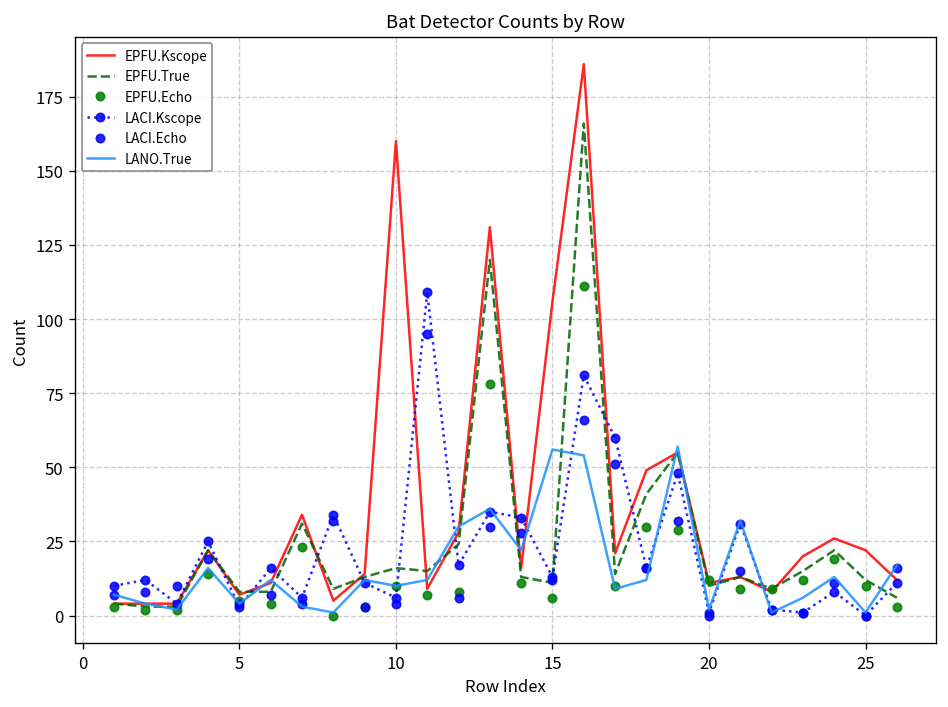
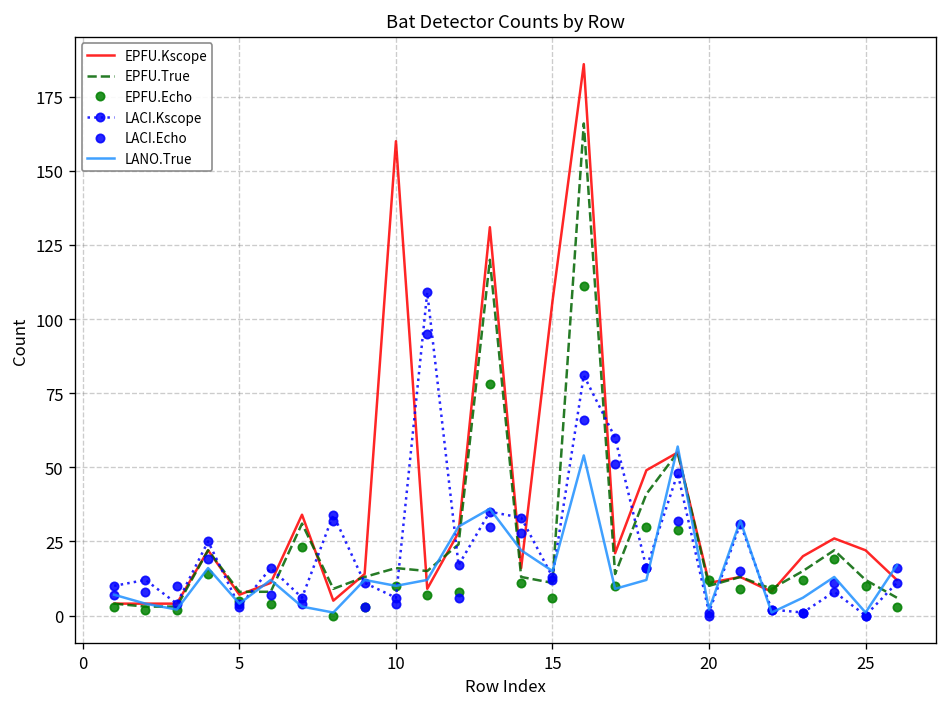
LANO.True, 15: 56 -> 15
